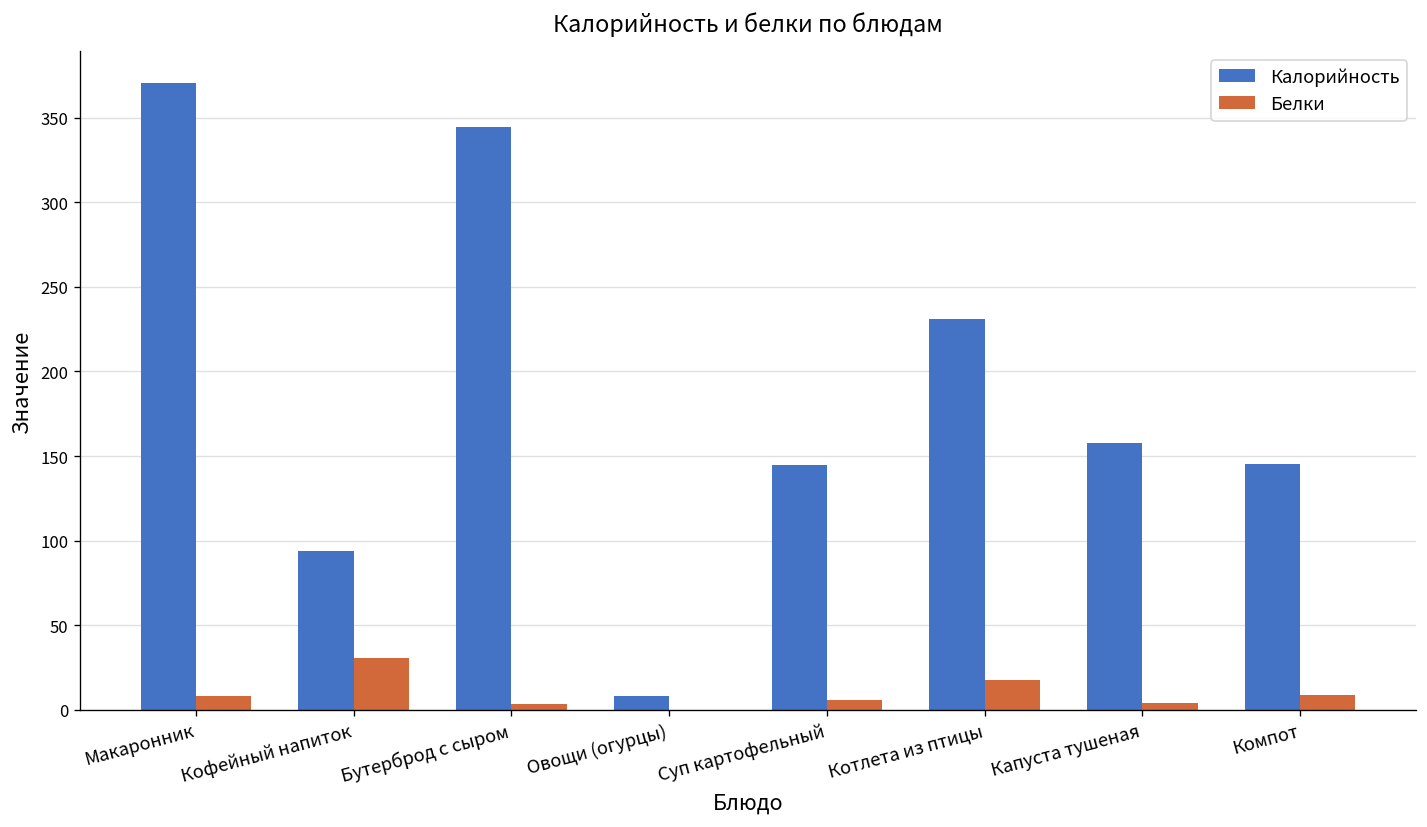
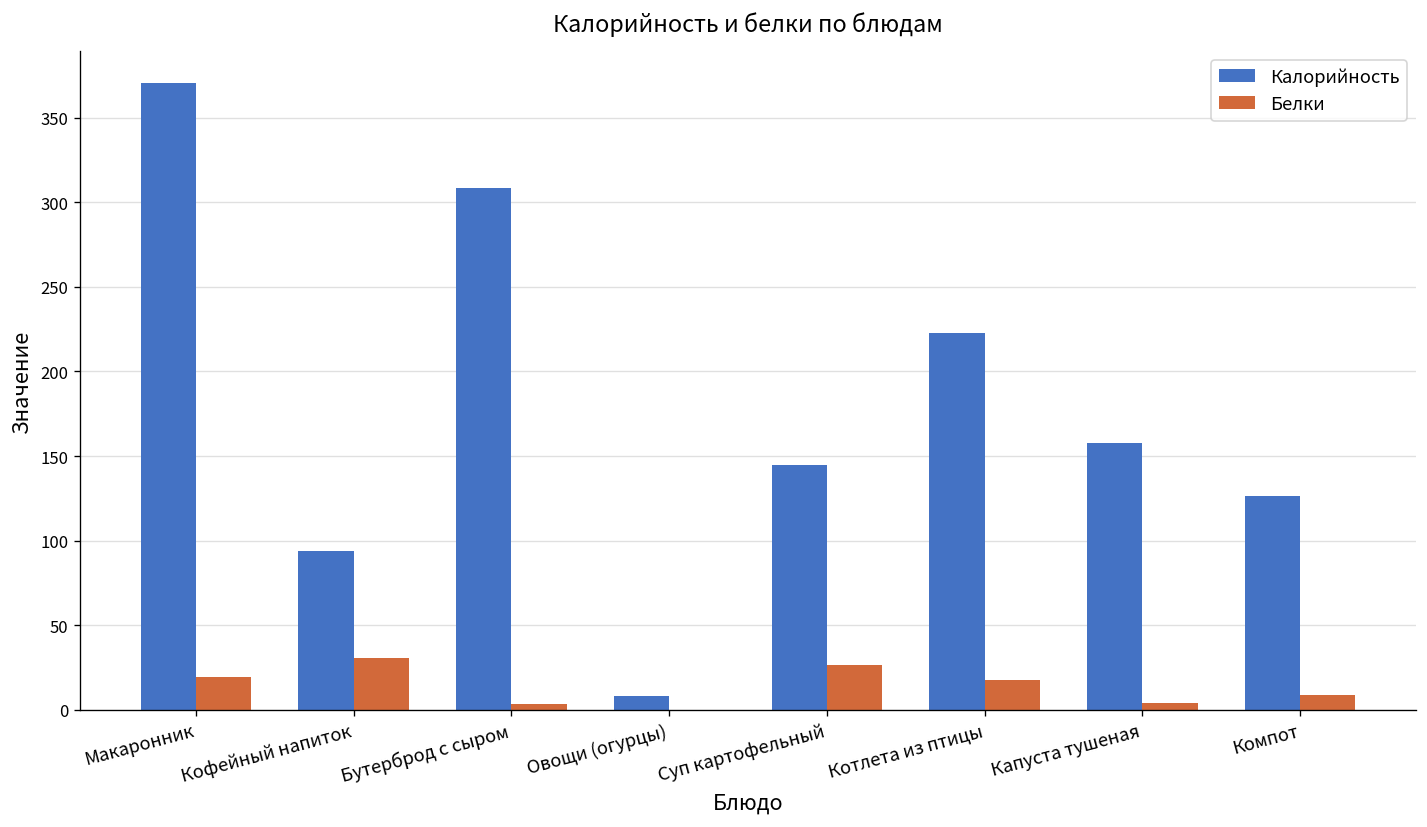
Белки, Макаронник: 8 -> 20
Калорийность, Бутерброд с сыром: 345 -> 309
Белки, Суп картофельный: 6 -> 26
Калорийность, Котлета из птицы: 231 -> 223
Калорийность, Компот: 145 -> 126
